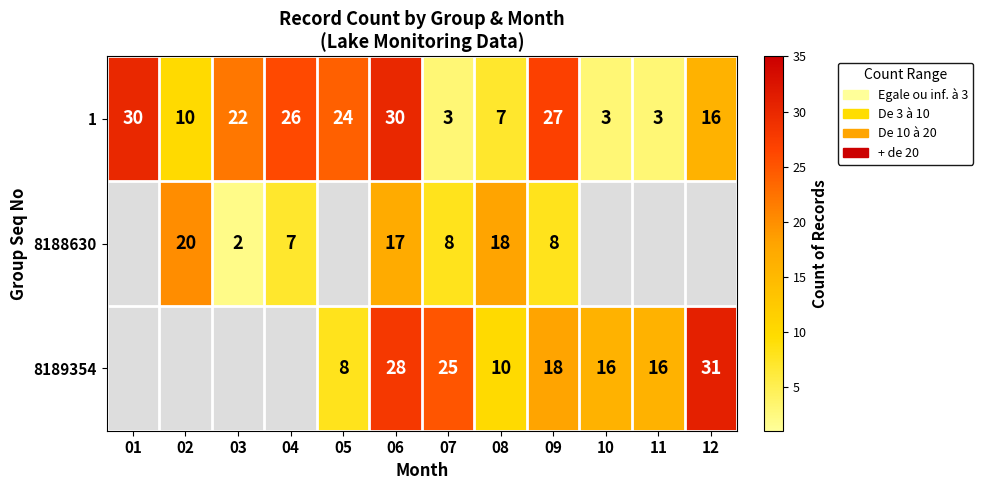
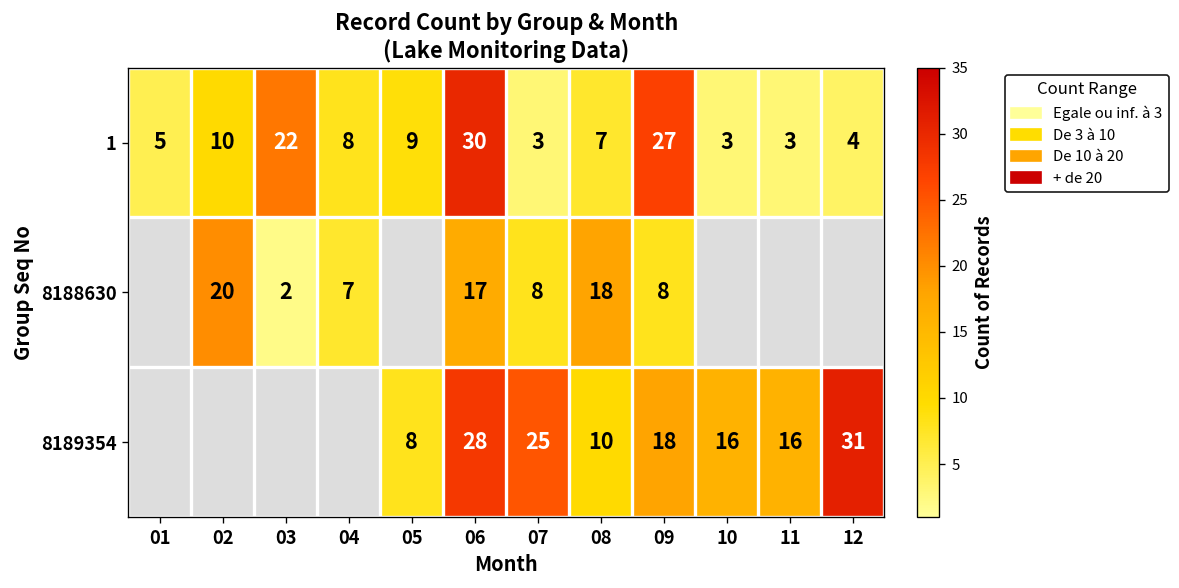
1, 01: 30 -> 5
1, 04: 26 -> 8
1, 05: 24 -> 9
1, 12: 16 -> 4
